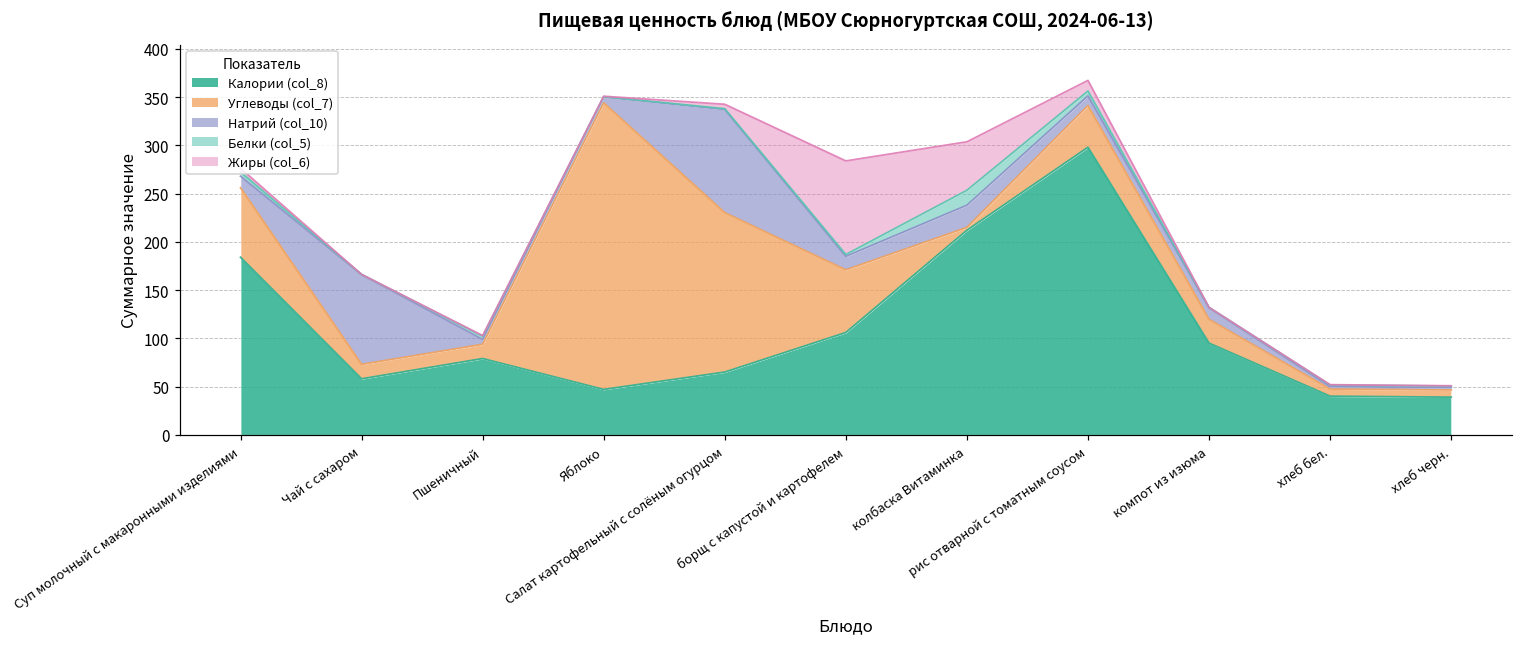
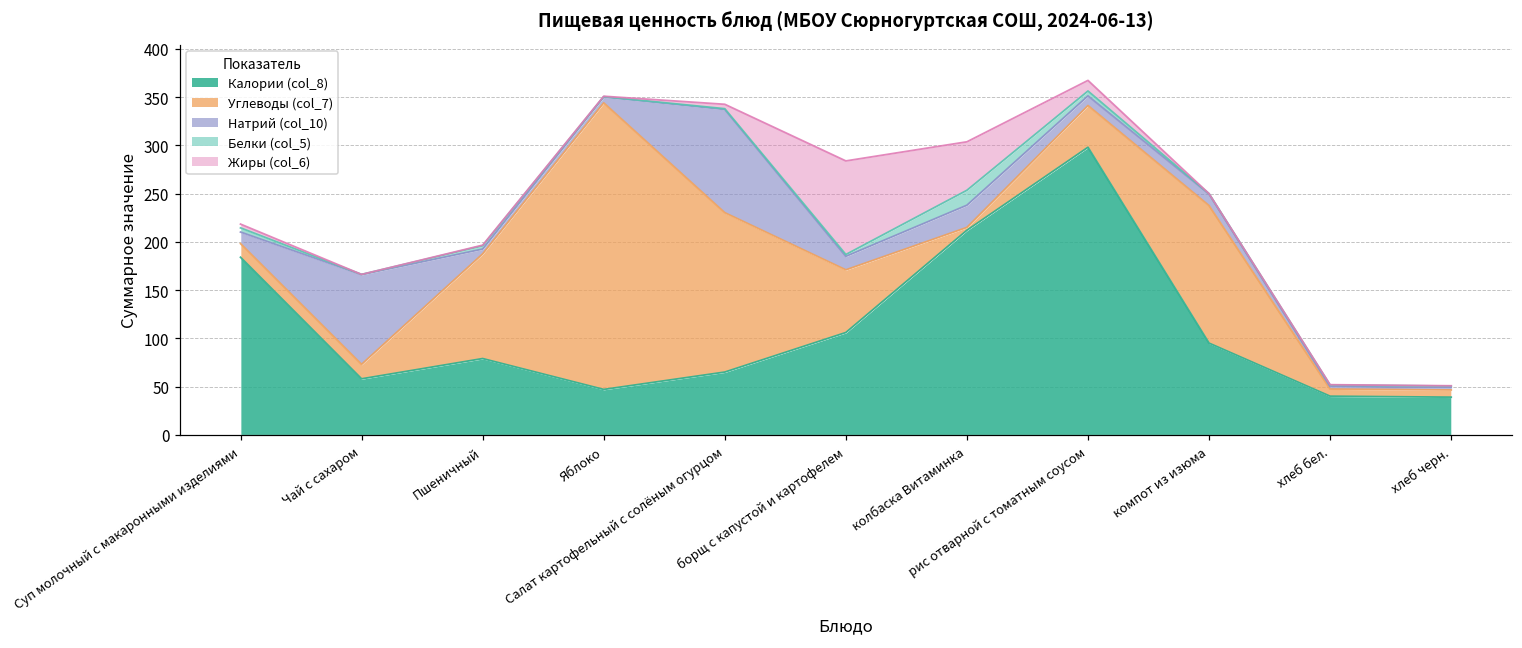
Углеводы (col_7), Суп молочный с макаронными изделиями: 70 -> 10
Углеводы (col_7), Пшеничный: 10 -> 110
Углеводы (col_7), компот из изюма: 20 -> 140
